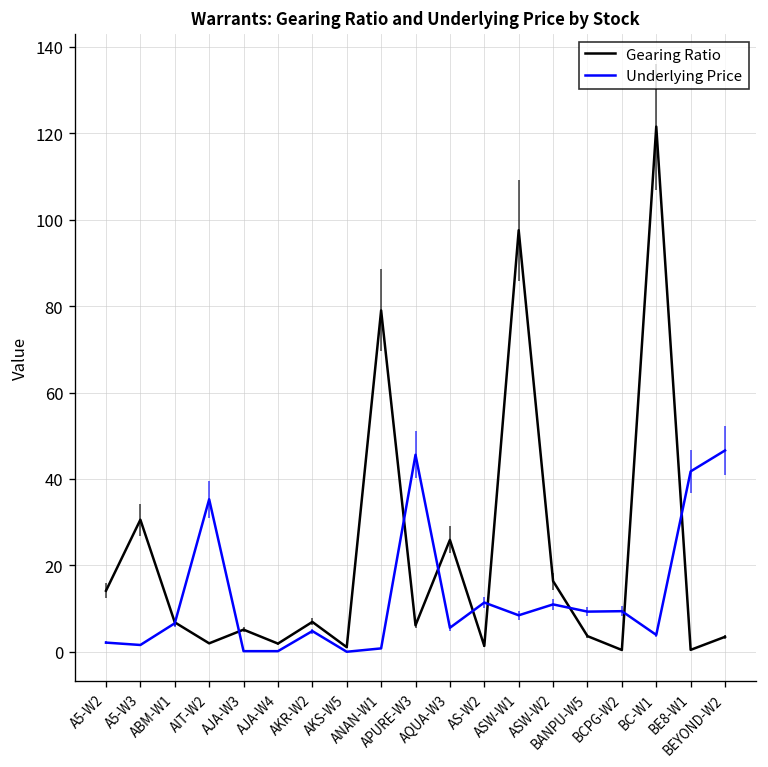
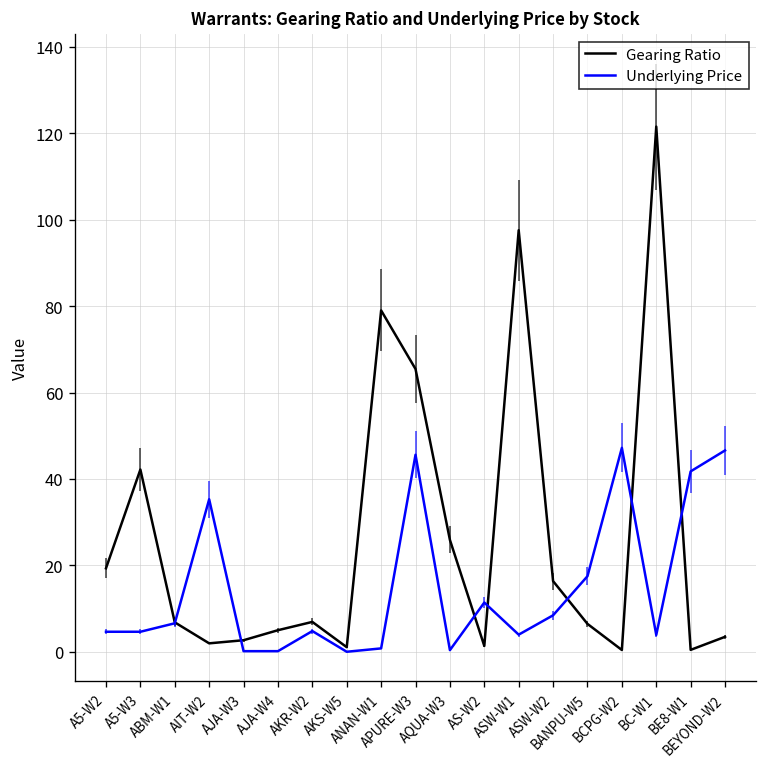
Gearing Ratio, A5-W2: 14 -> 19
Underlying Price, A5-W2: 2 -> 5
Gearing Ratio, A5-W3: 31 -> 42
Underlying Price, A5-W3: 2 -> 5
Gearing Ratio, AJA-W3: 5 -> 3
Gearing Ratio, AJA-W4: 2 -> 5
Gearing Ratio, APURE-W3: 6 -> 65
Underlying Price, AQUA-W3: 6 -> 0
Underlying Price, ASW-W1: 8 -> 4
Underlying Price, ASW-W2: 11 -> 8
Gearing Ratio, BANPU-W5: 4 -> 6
Underlying Price, BANPU-W5: 9 -> 18
Underlying Price, BCPG-W2: 9 -> 47
